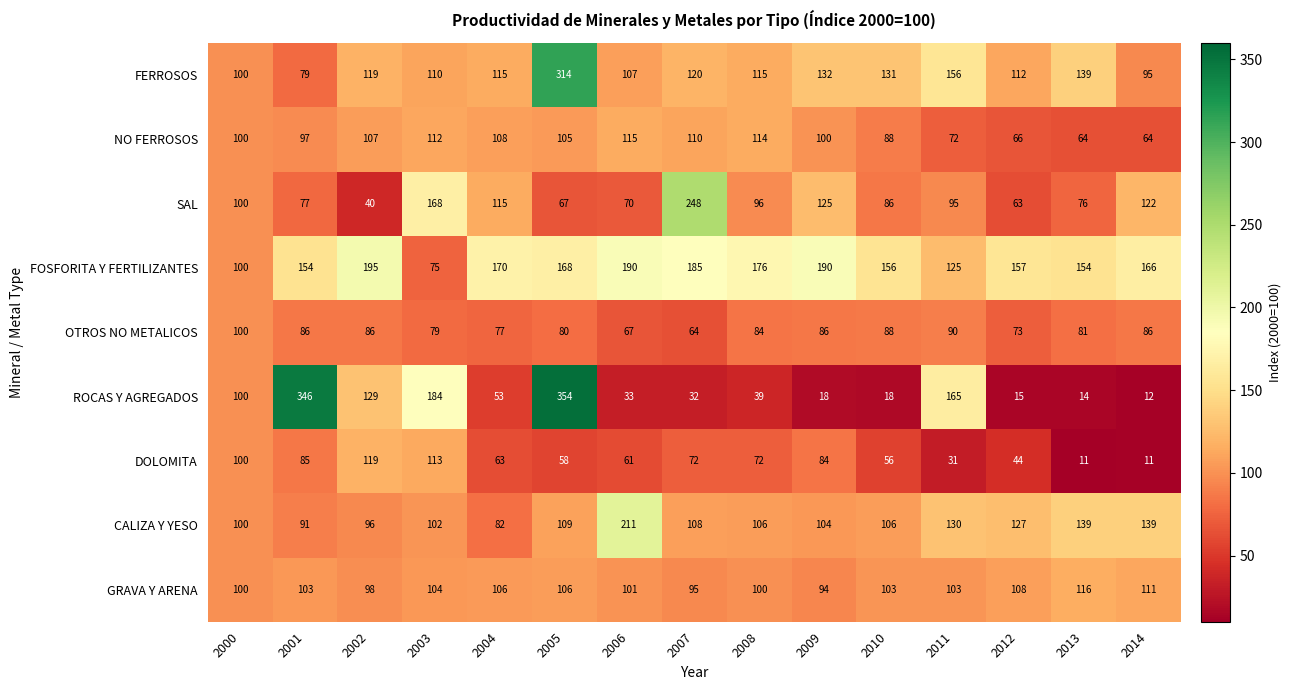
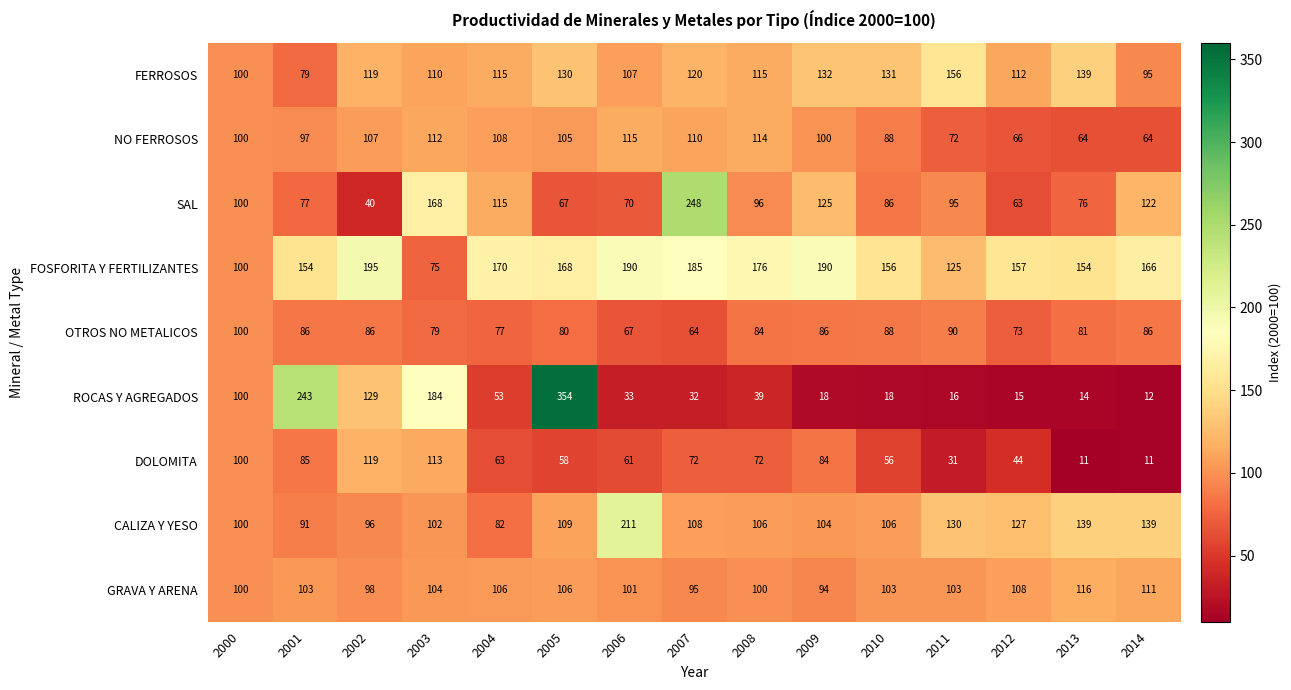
FERROSOS, 2005: 314 -> 130
ROCAS Y AGREGADOS, 2001: 346 -> 243
ROCAS Y AGREGADOS, 2011: 165 -> 16
